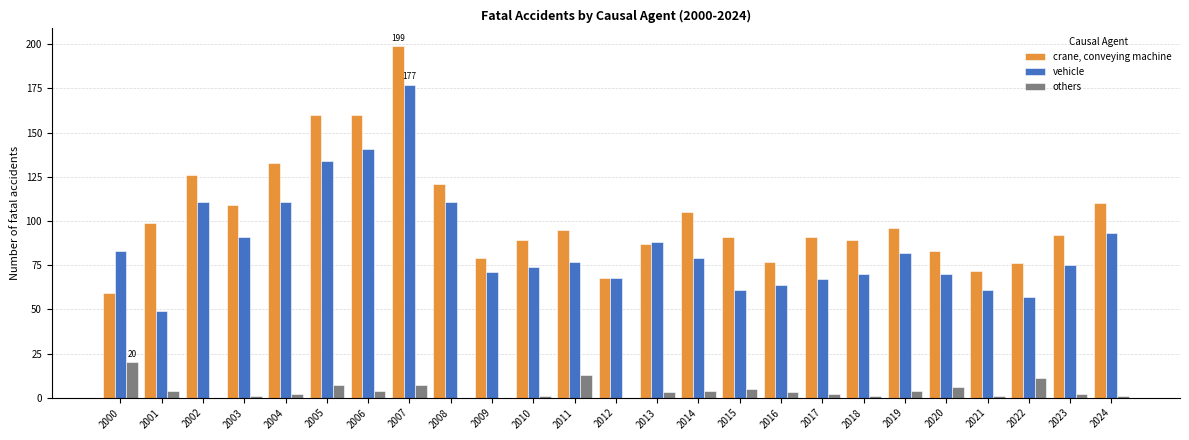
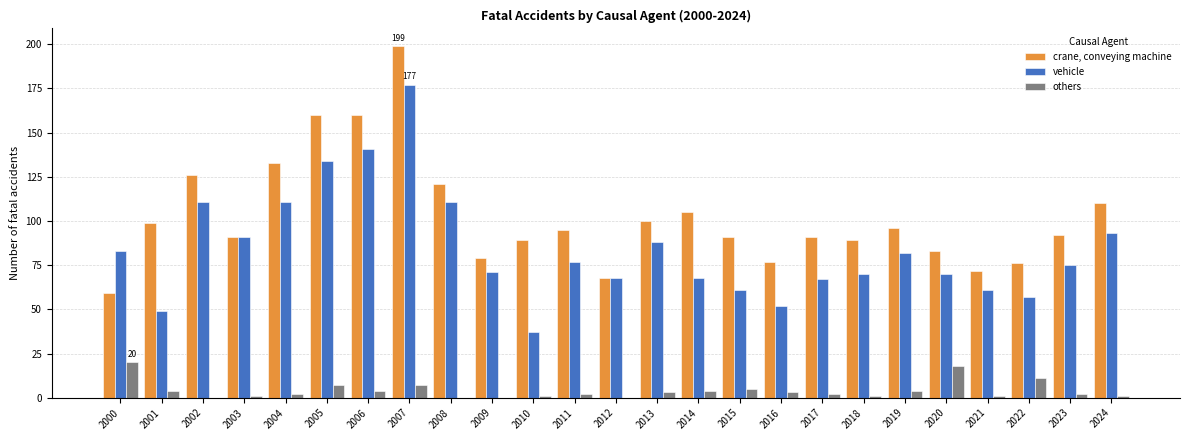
crane, conveying machine, 2003: 109 -> 91
vehicle, 2010: 74 -> 37
others, 2011: 13 -> 2
crane, conveying machine, 2013: 87 -> 100
vehicle, 2014: 79 -> 68
vehicle, 2016: 64 -> 52
others, 2020: 6 -> 18
